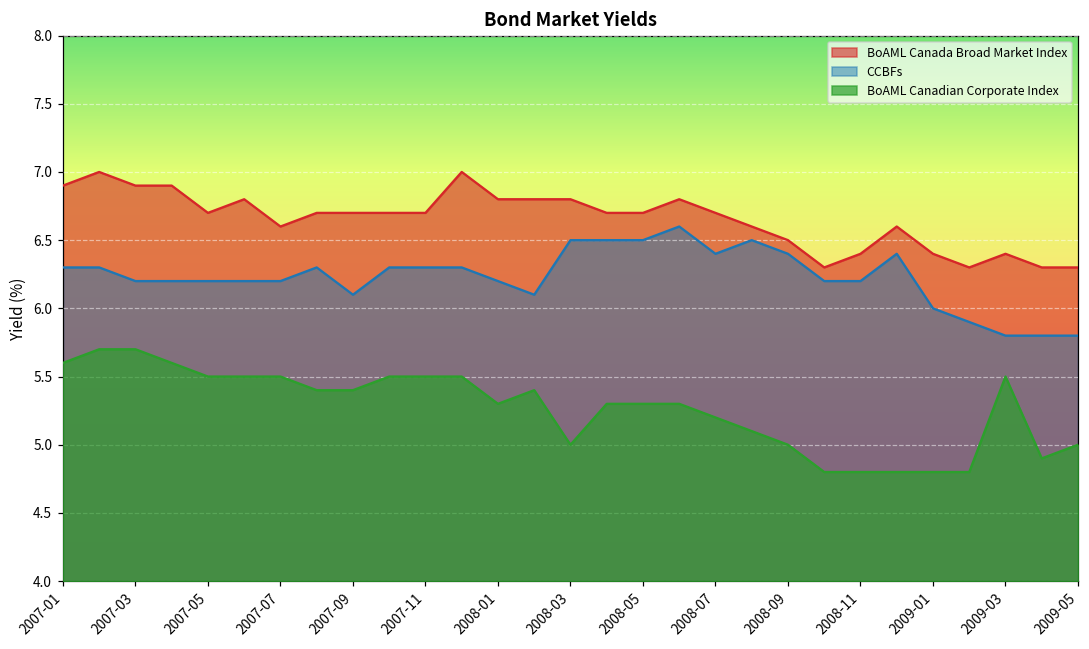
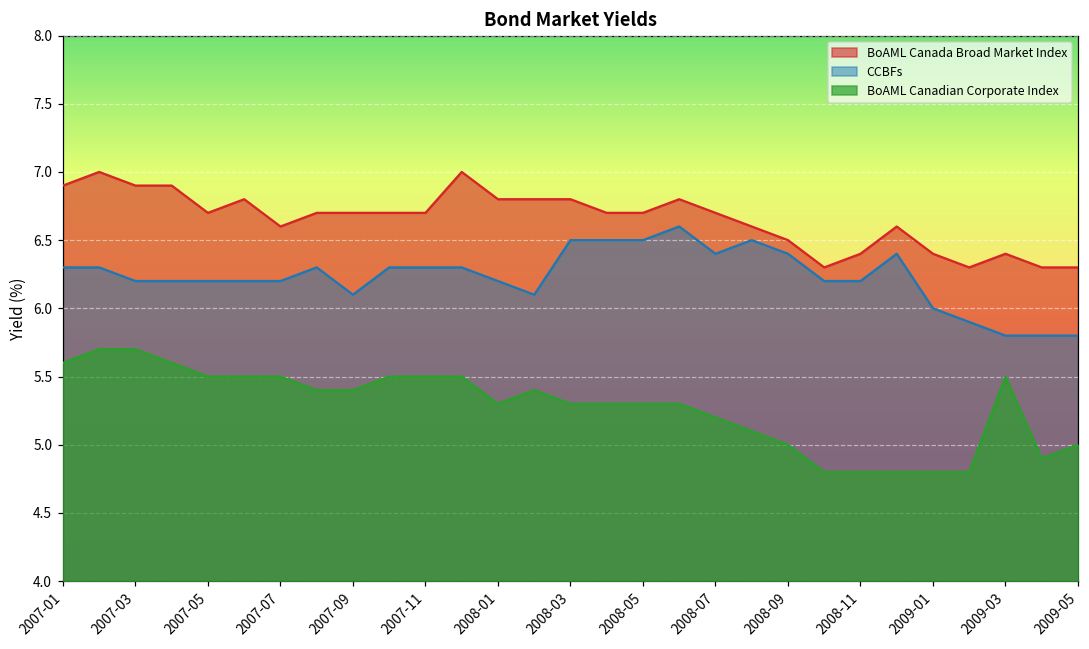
BoAML Canadian Corporate Index, 2008-03: 5.0 -> 5.3
